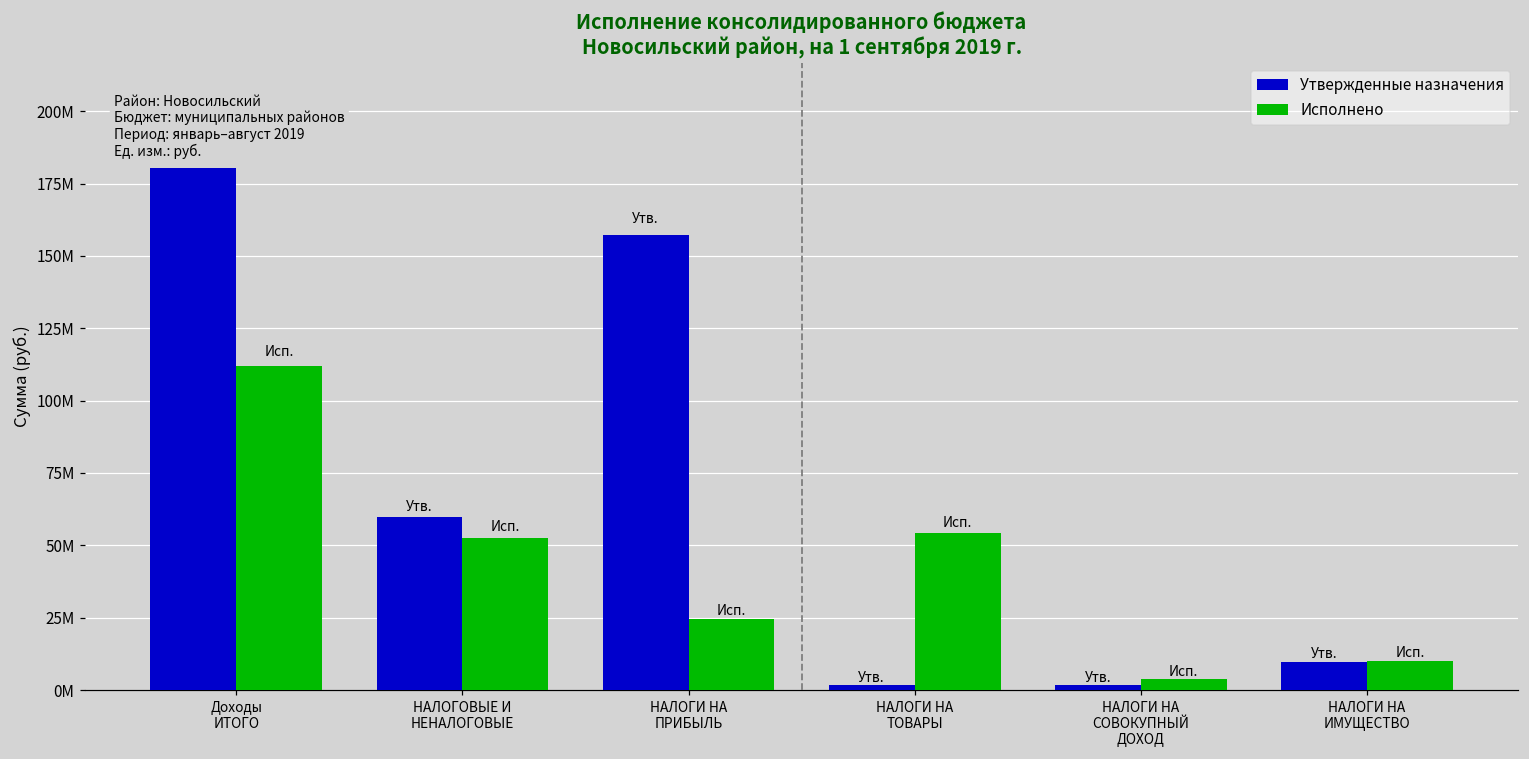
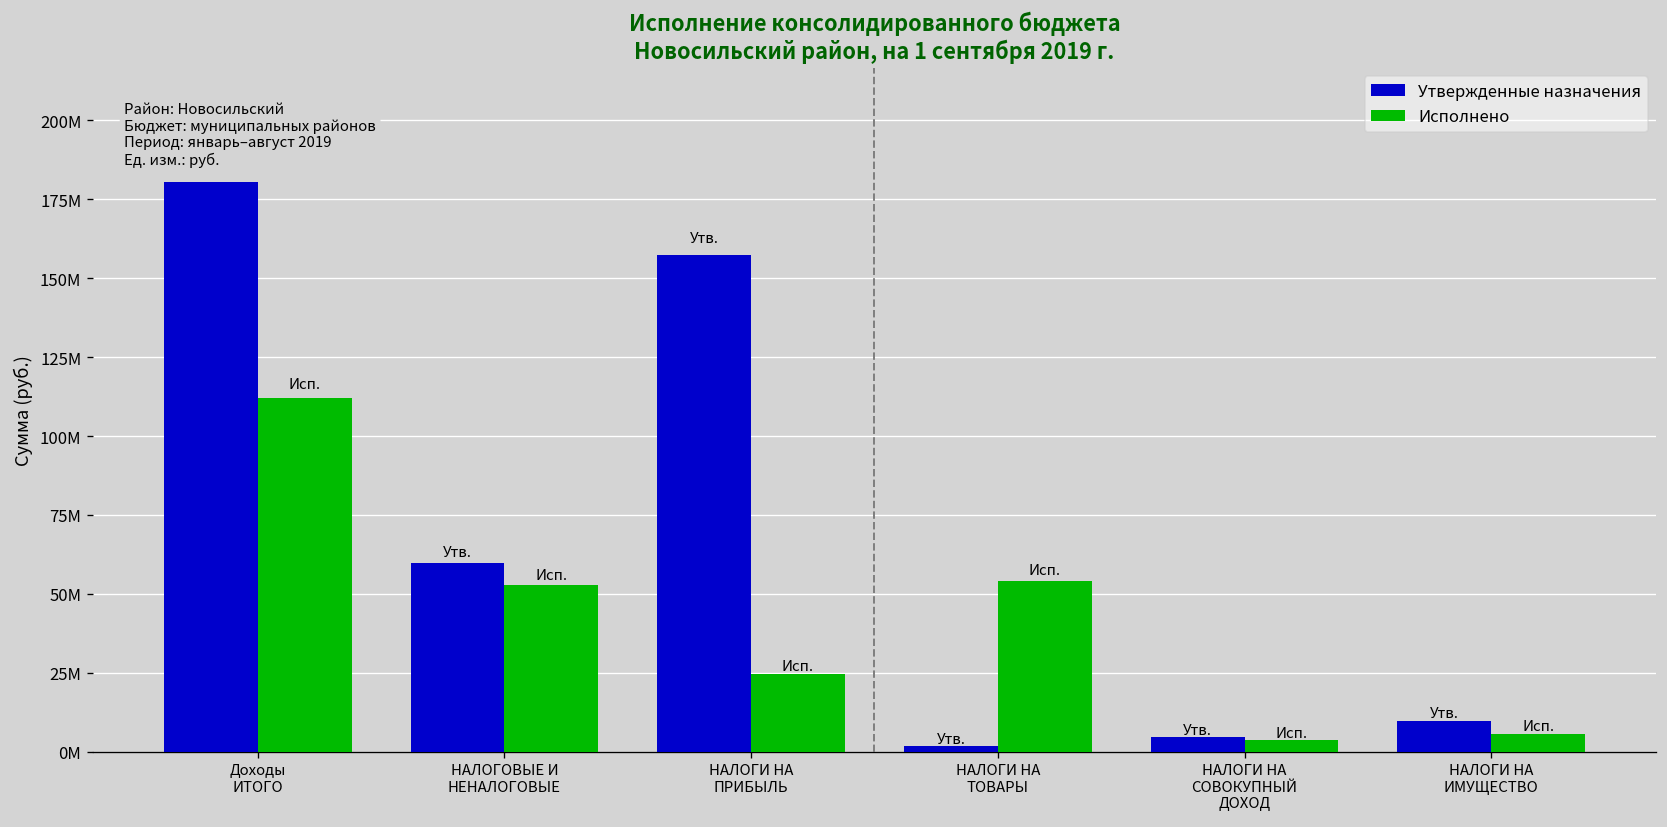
Утвержденные назначения, НАЛОГИ НА СОВОКУПНЫЙ ДОХОД: 2000000 -> 5000000
Исполнено, НАЛОГИ НА ИМУЩЕСТВО: 10000000 -> 6000000
